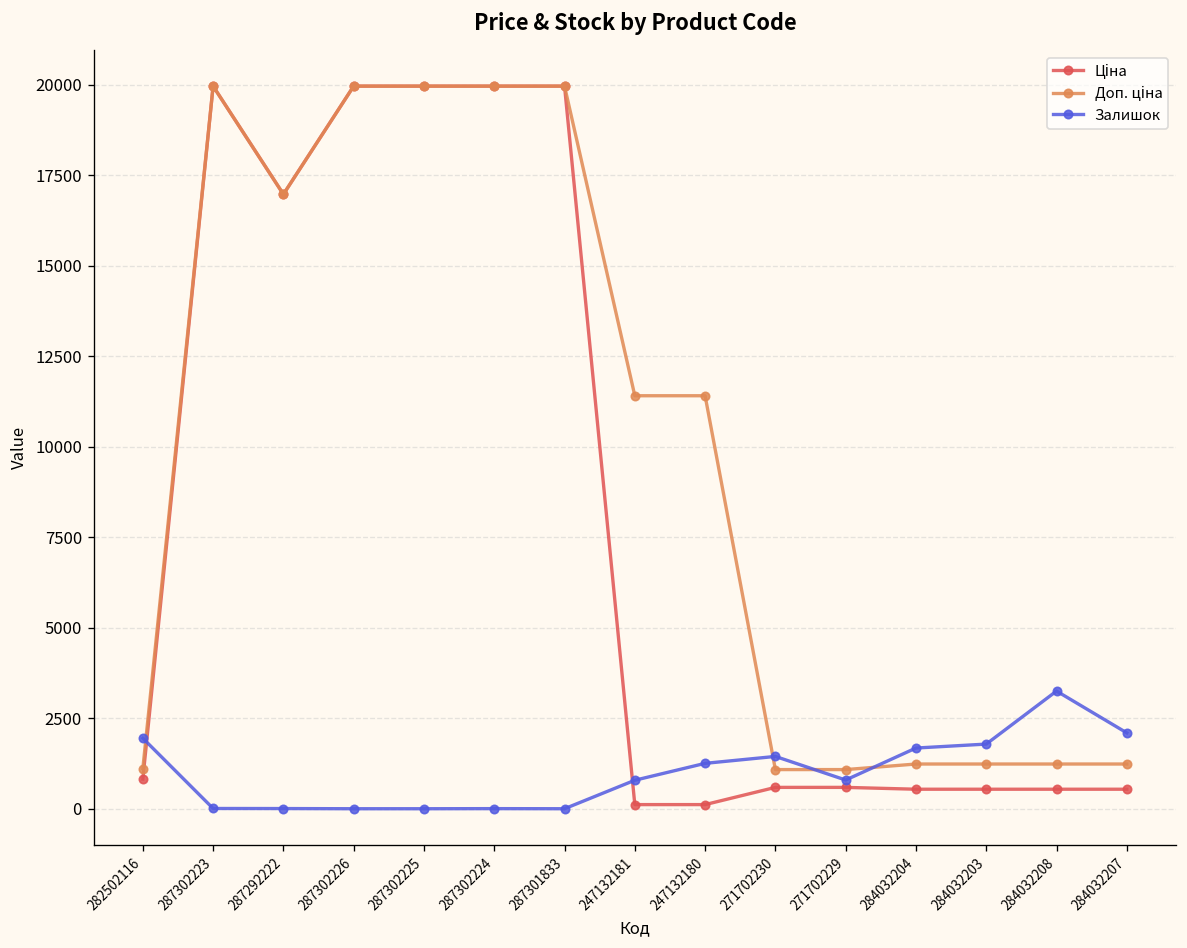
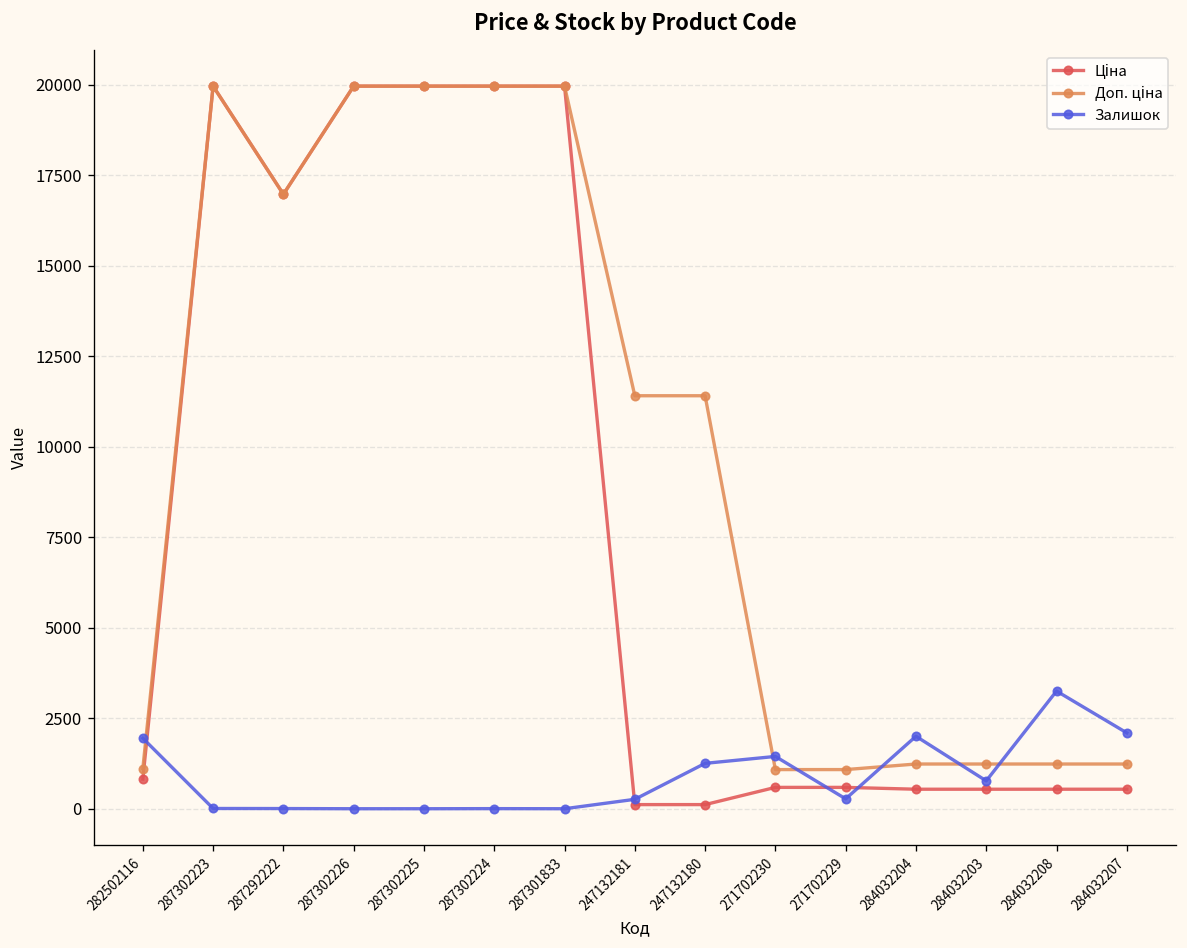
Залишок, 247132181: 800 -> 300
Залишок, 271702229: 800 -> 300
Залишок, 284032204: 1700 -> 2000
Залишок, 284032203: 1800 -> 800
